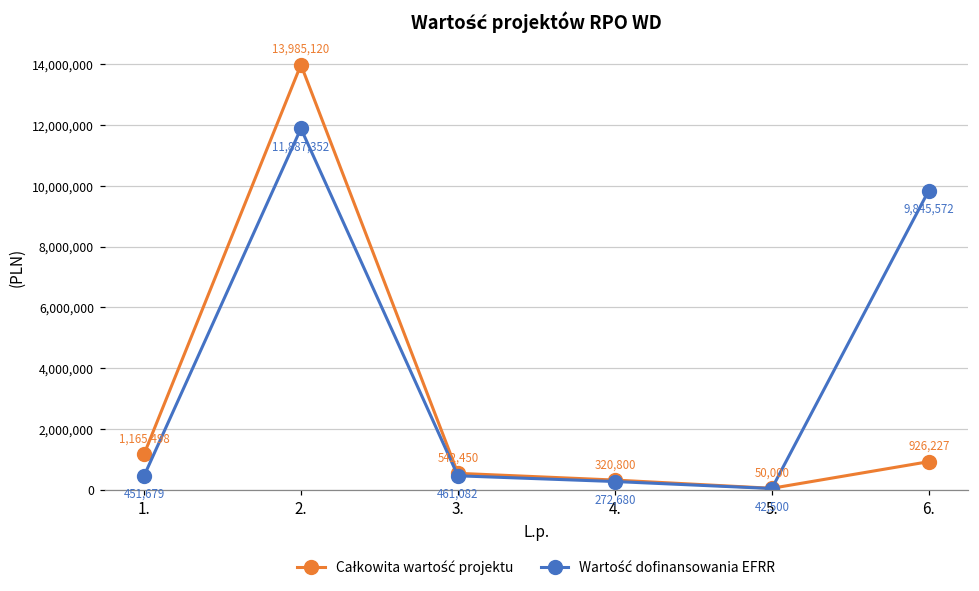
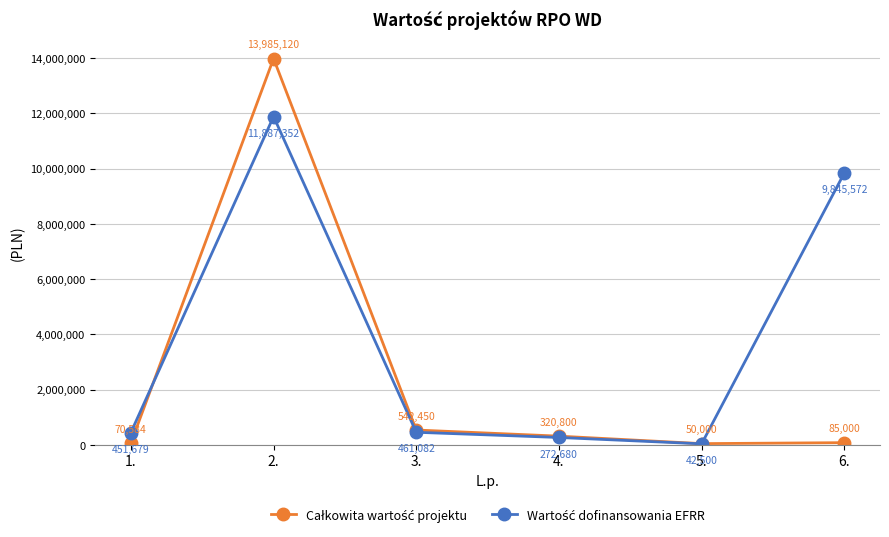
Całkowita wartość projektu, 1.: 1,165,498 -> 70,584
Całkowita wartość projektu, 6.: 926,227 -> 85,000
